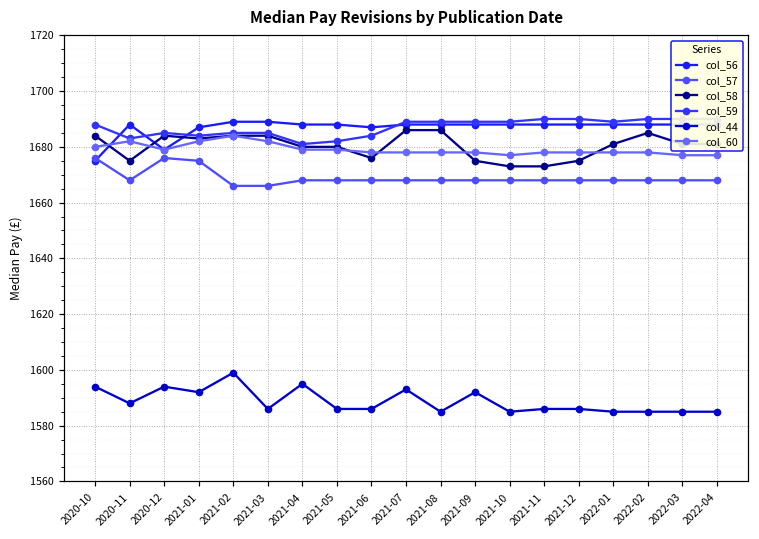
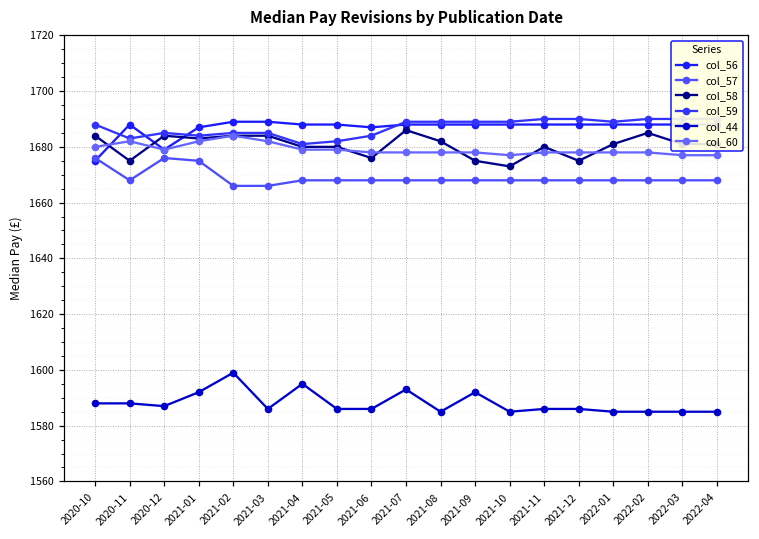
col_44, 2020-10: 1594 -> 1588
col_44, 2020-12: 1594 -> 1587
col_58, 2021-08: 1686 -> 1682
col_58, 2021-11: 1673 -> 1680
